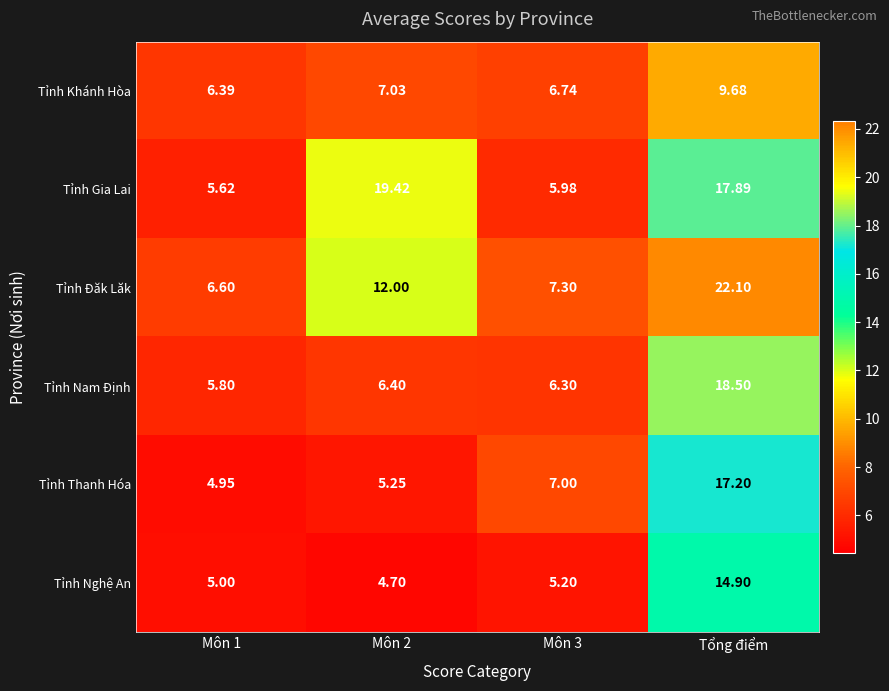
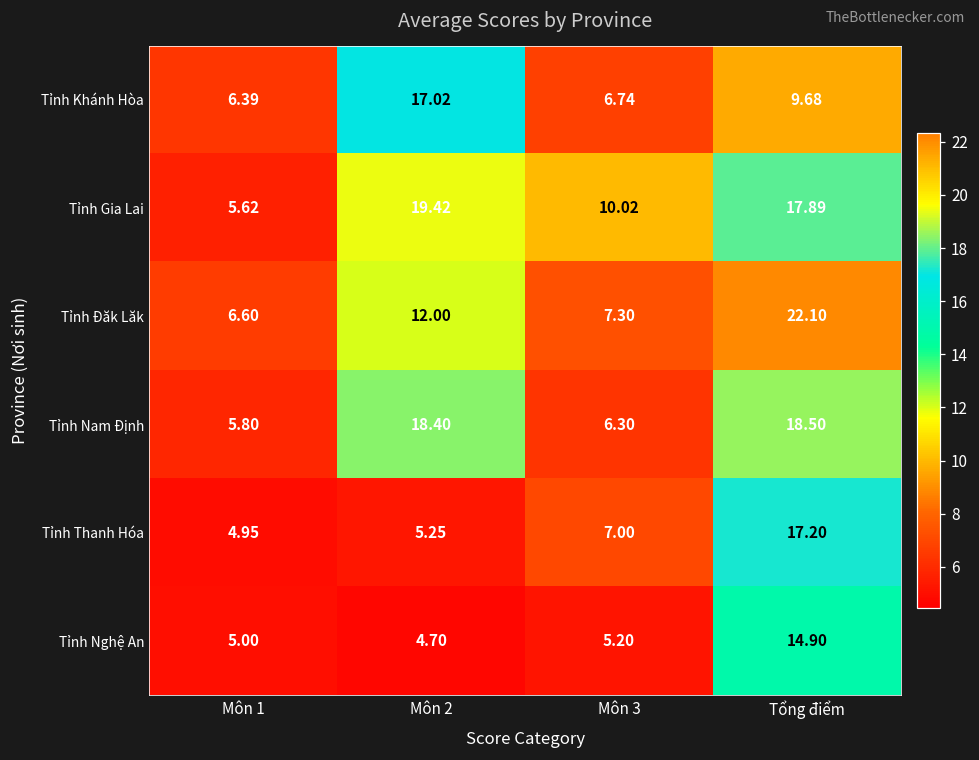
Tỉnh Khánh Hòa, Môn 2: 7.03 -> 17.02
Tỉnh Gia Lai, Môn 3: 5.98 -> 10.02
Tỉnh Nam Định, Môn 2: 6.40 -> 18.40
